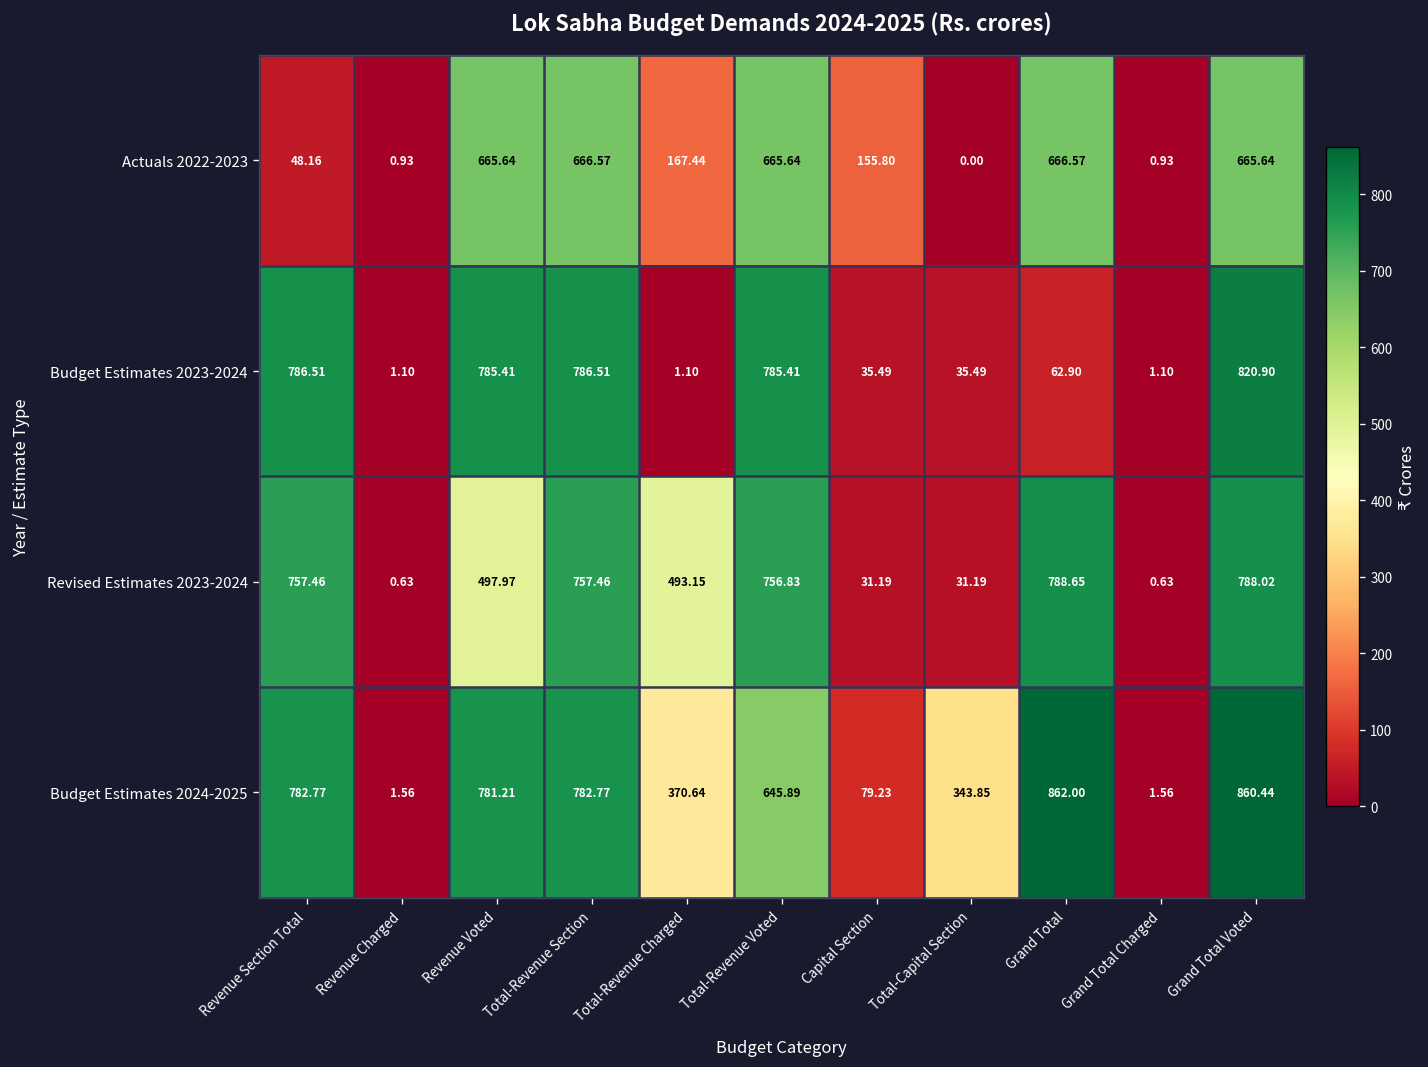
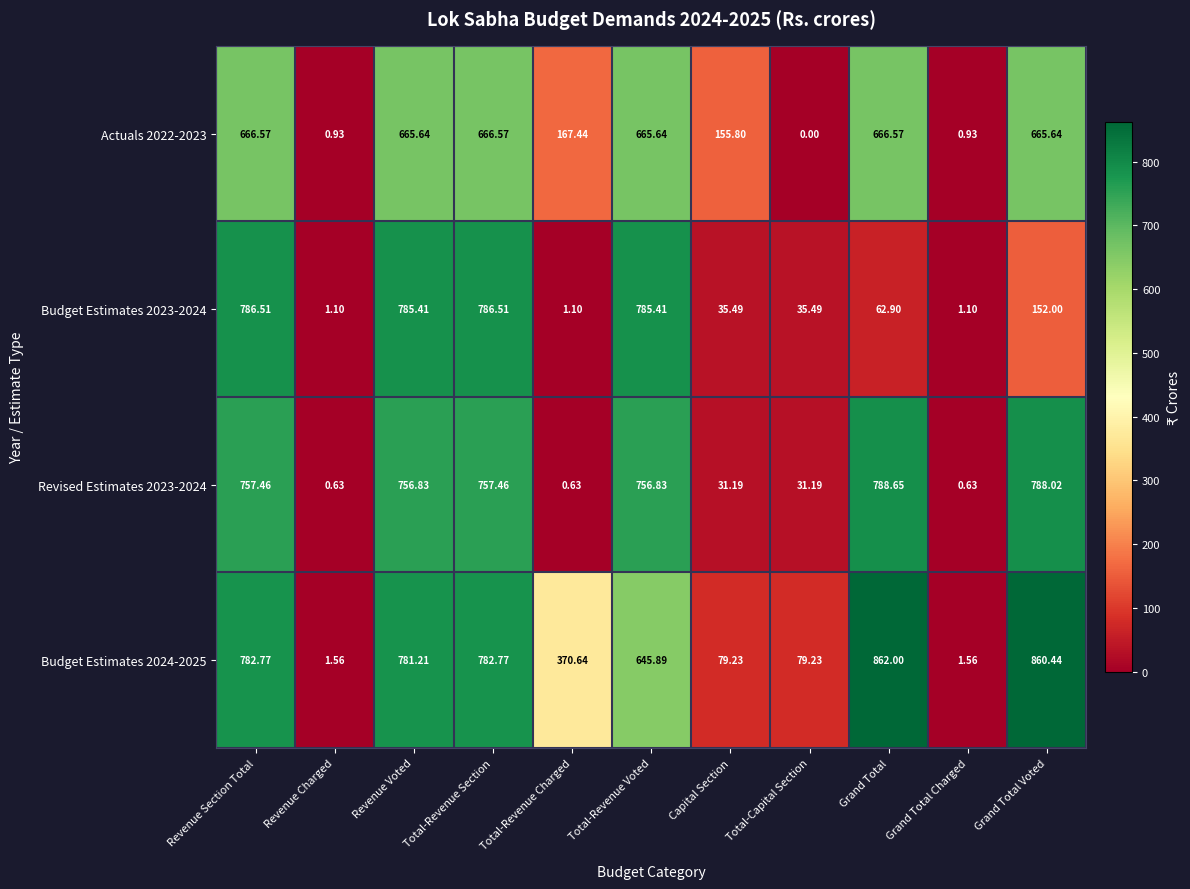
Actuals 2022-2023, Revenue Section Total: 48.16 -> 666.57
Budget Estimates 2023-2024, Grand Total Voted: 820.90 -> 152.00
Revised Estimates 2023-2024, Revenue Voted: 497.97 -> 756.83
Revised Estimates 2023-2024, Total-Revenue Charged: 493.15 -> 0.63
Budget Estimates 2024-2025, Total-Capital Section: 343.85 -> 79.23
